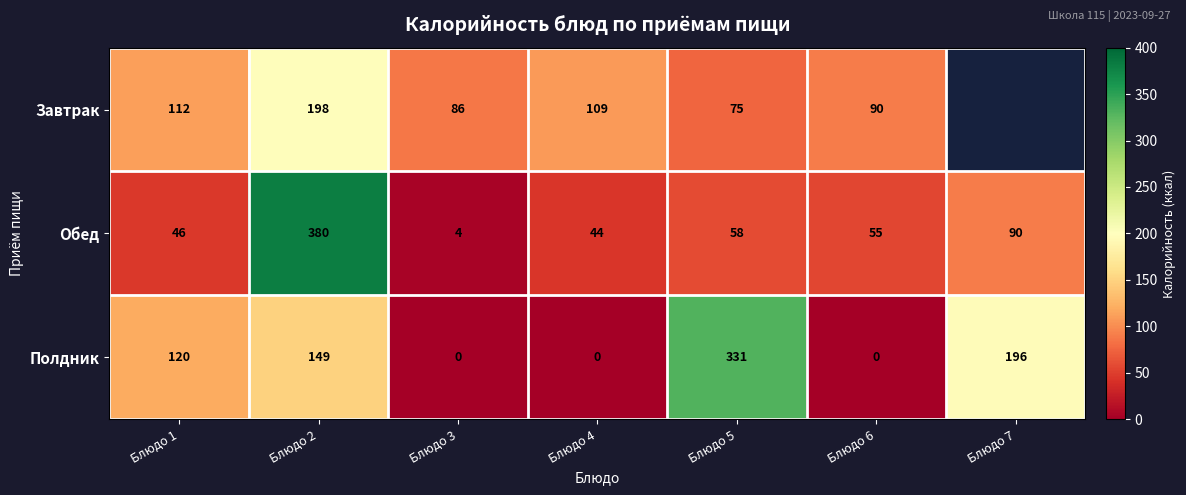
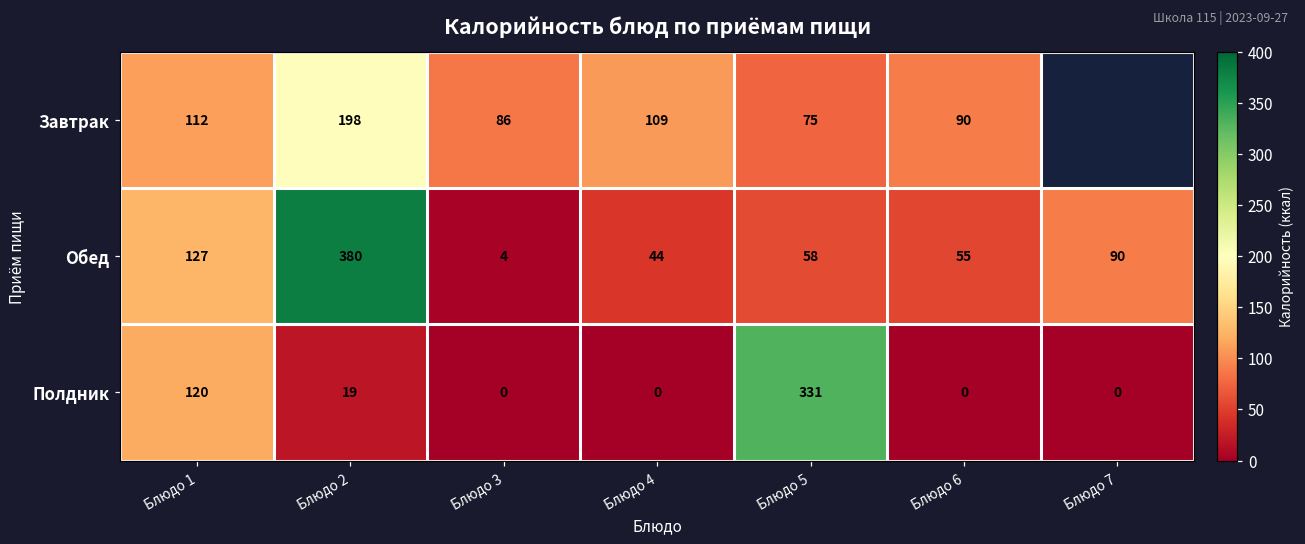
Обед, Блюдо 1: 46 -> 127
Полдник, Блюдо 2: 149 -> 19
Полдник, Блюдо 7: 196 -> 0
